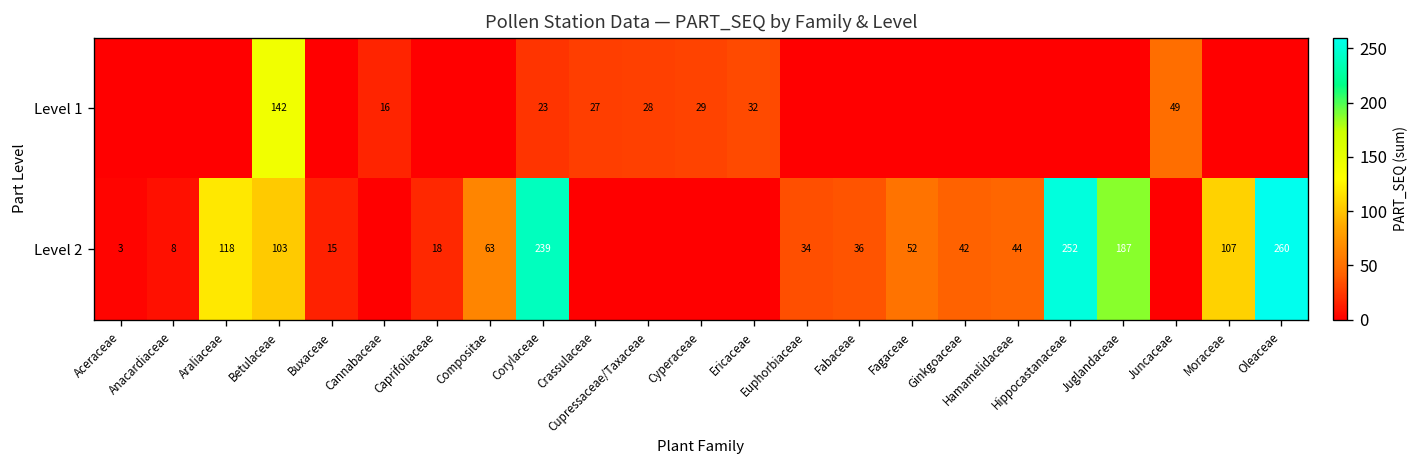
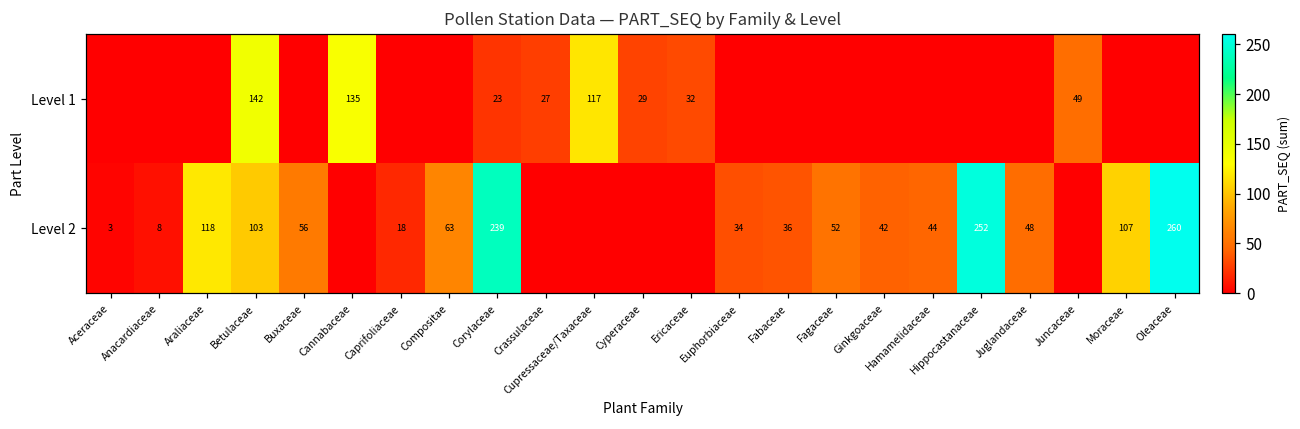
Level 1, Cannabaceae: 16 -> 135
Level 1, Cupressaceae/Taxaceae: 28 -> 117
Level 2, Buxaceae: 15 -> 56
Level 2, Juglandaceae: 187 -> 48
